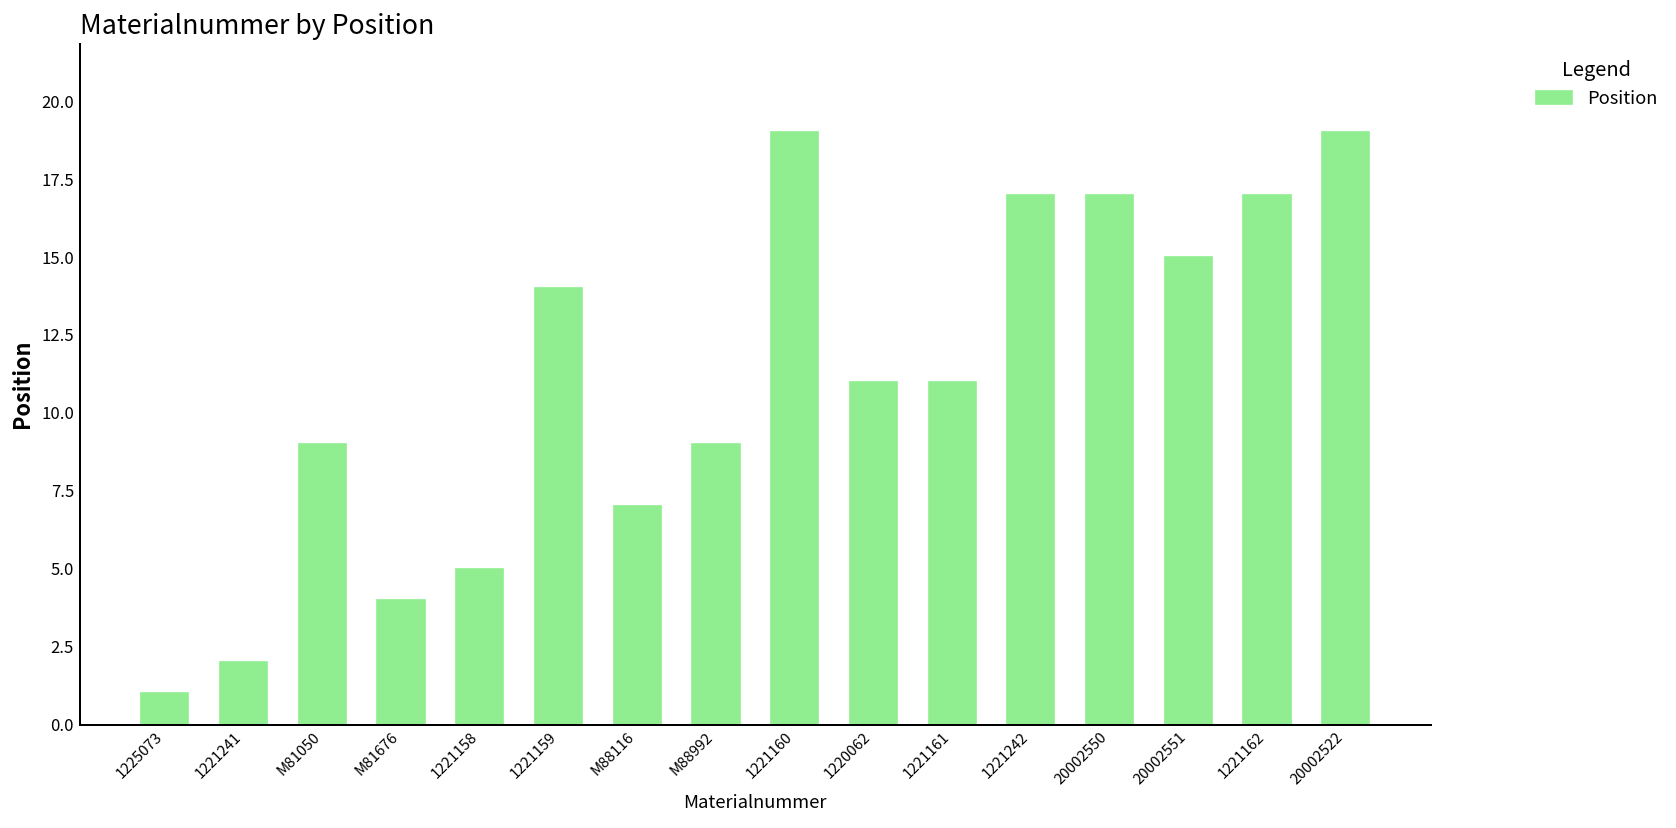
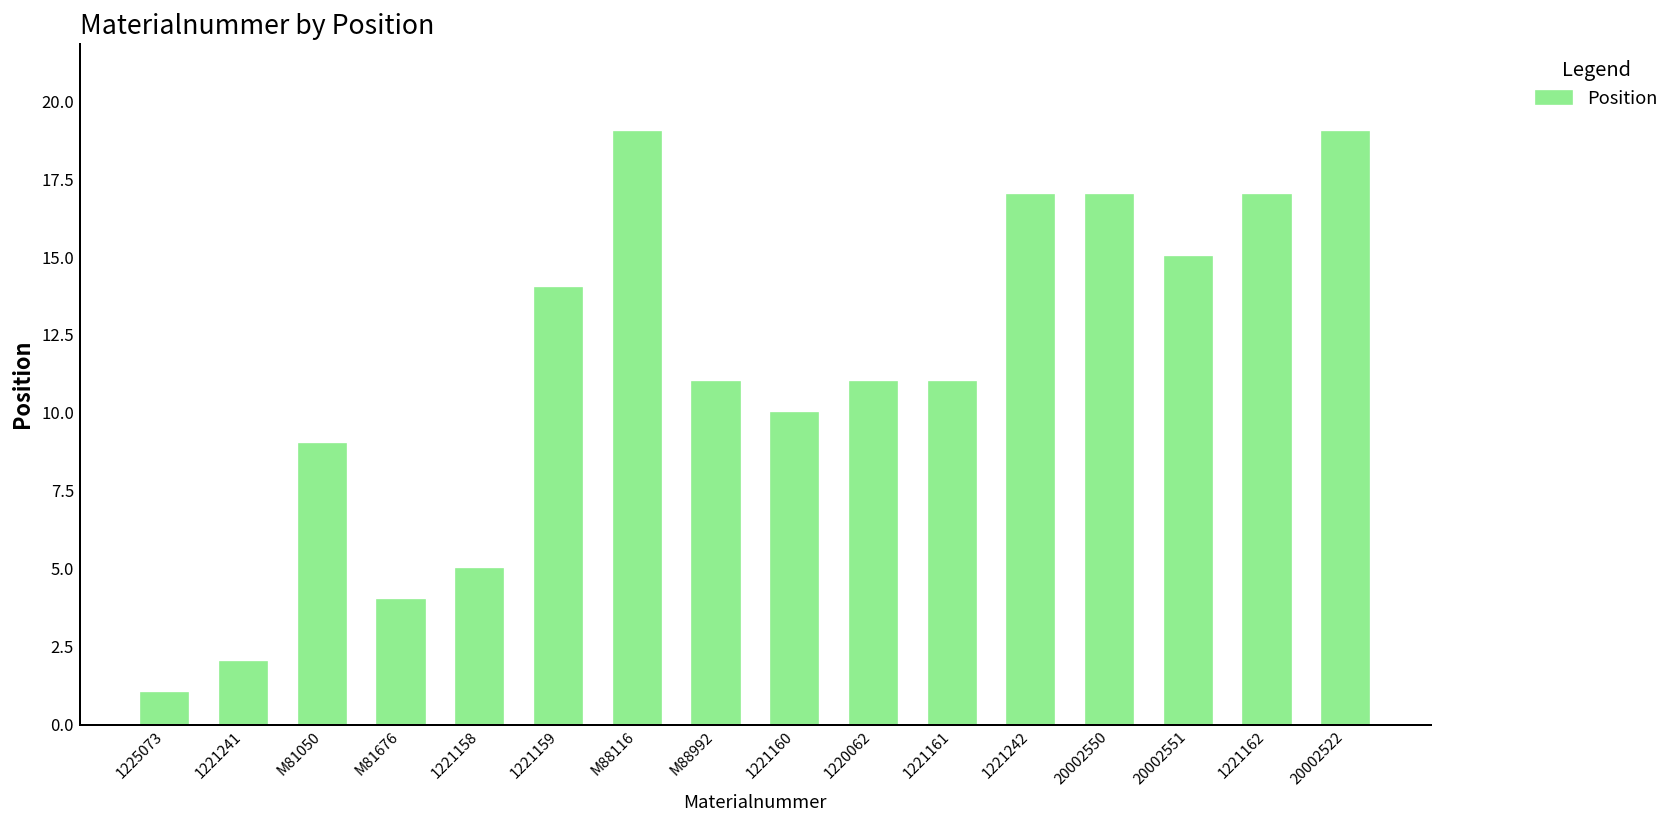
M88116: 7 -> 19
M88992: 9 -> 11
1221160: 19 -> 10
